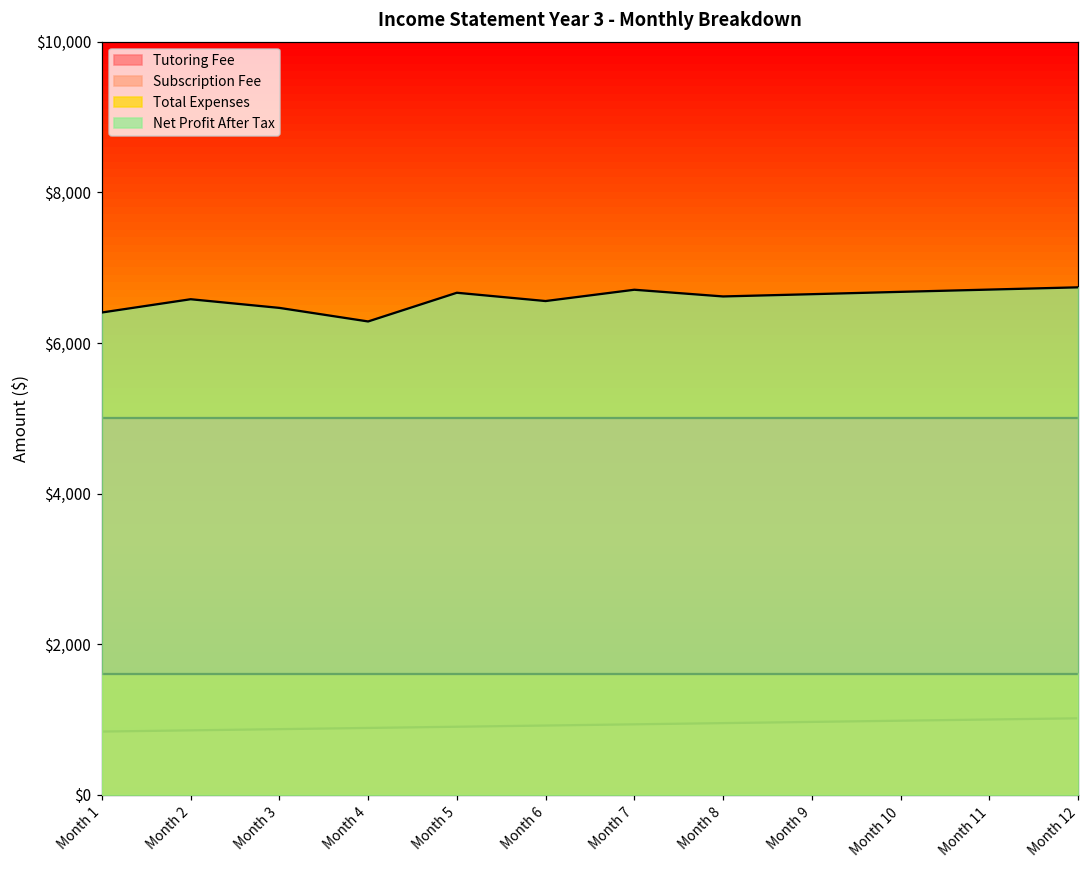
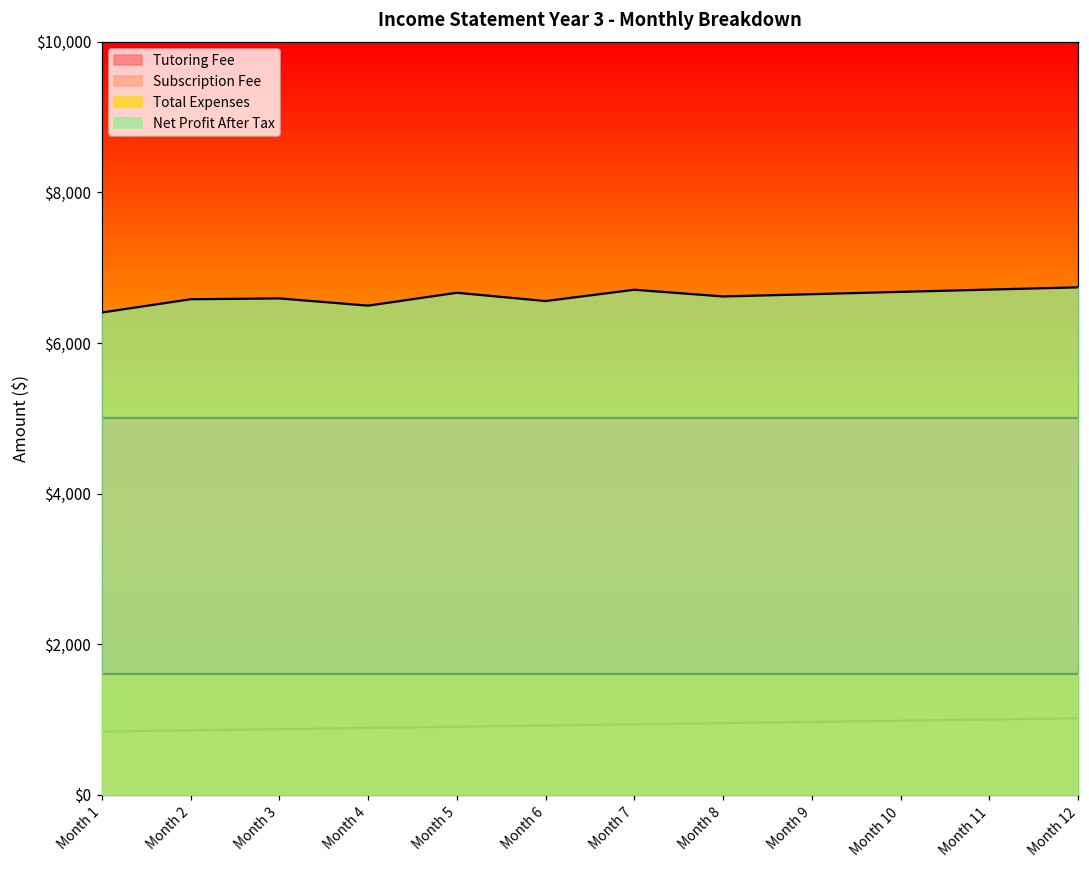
Net Profit After Tax, Month 3: $6,500 -> $6,600
Net Profit After Tax, Month 4: $6,300 -> $6,500
